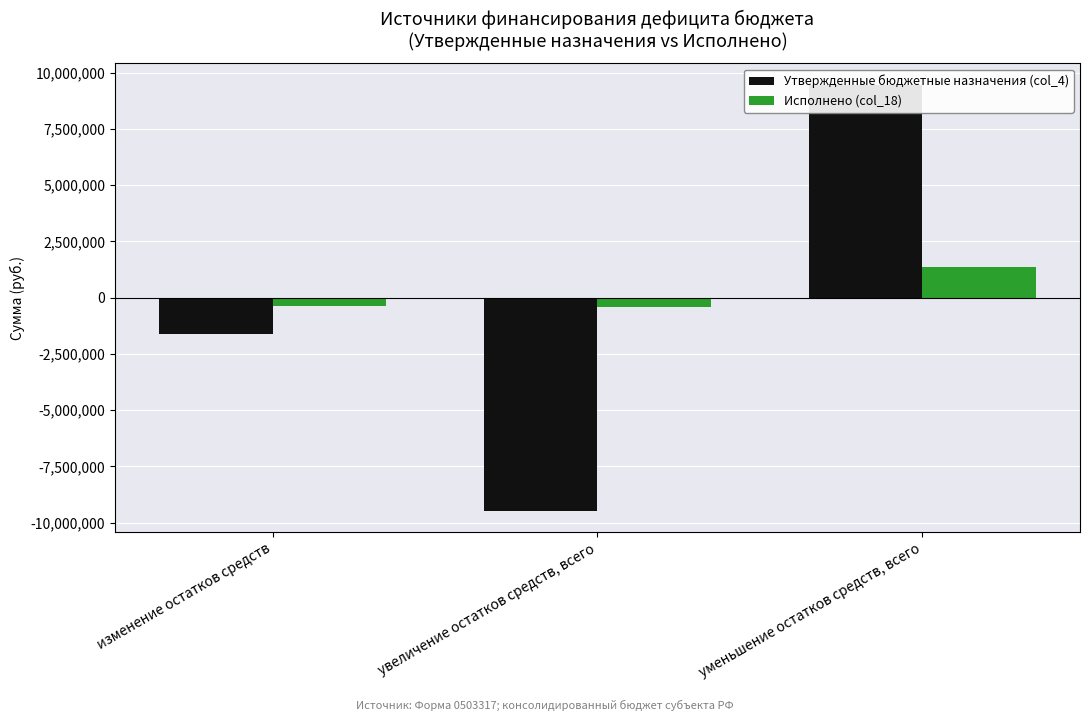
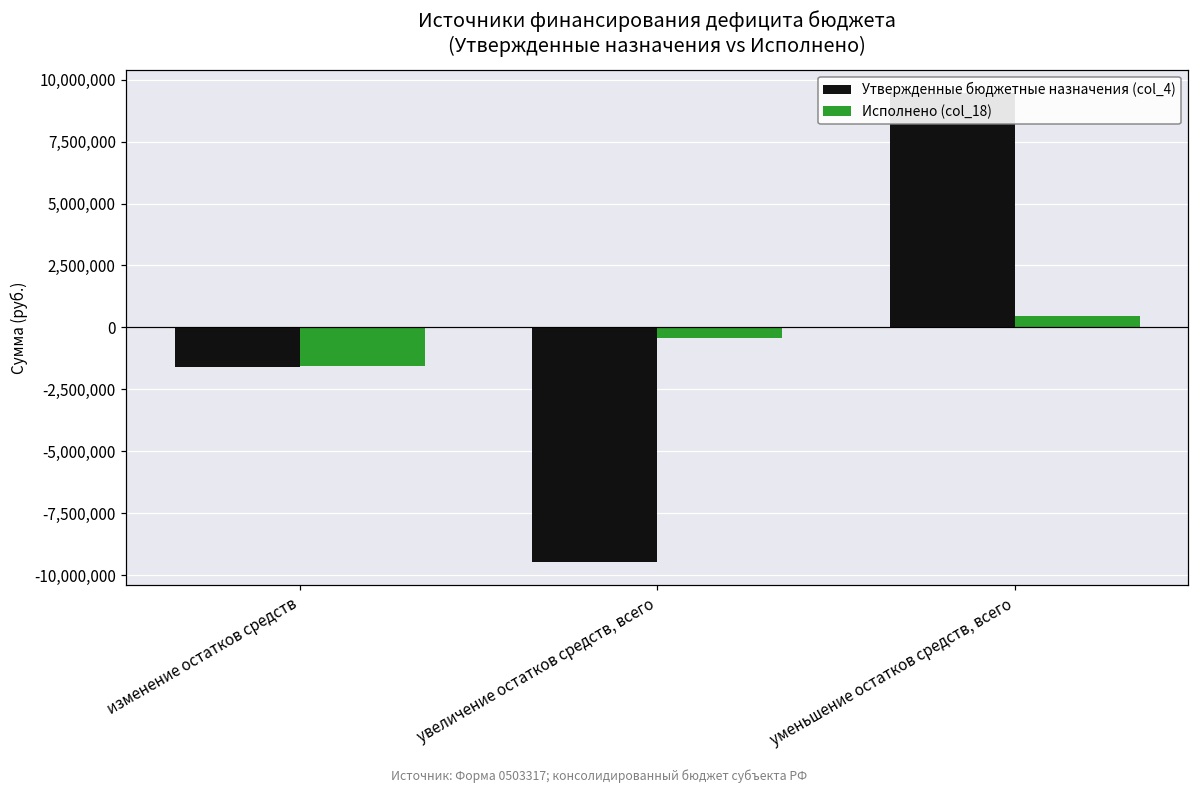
Исполнено (col_18), изменение остатков средств: -400,000 -> -1,600,000
Исполнено (col_18), уменьшение остатков средств, всего: 1,400,000 -> 500,000
